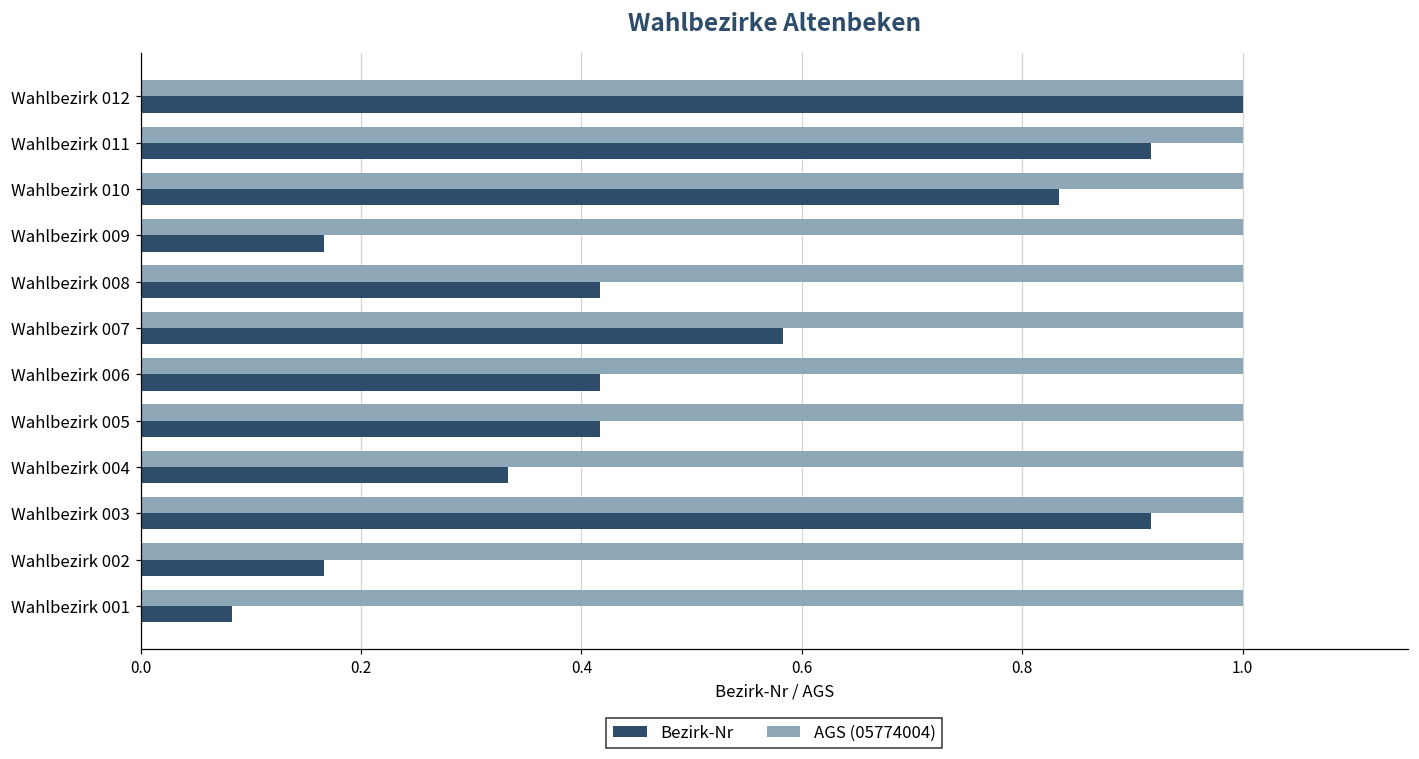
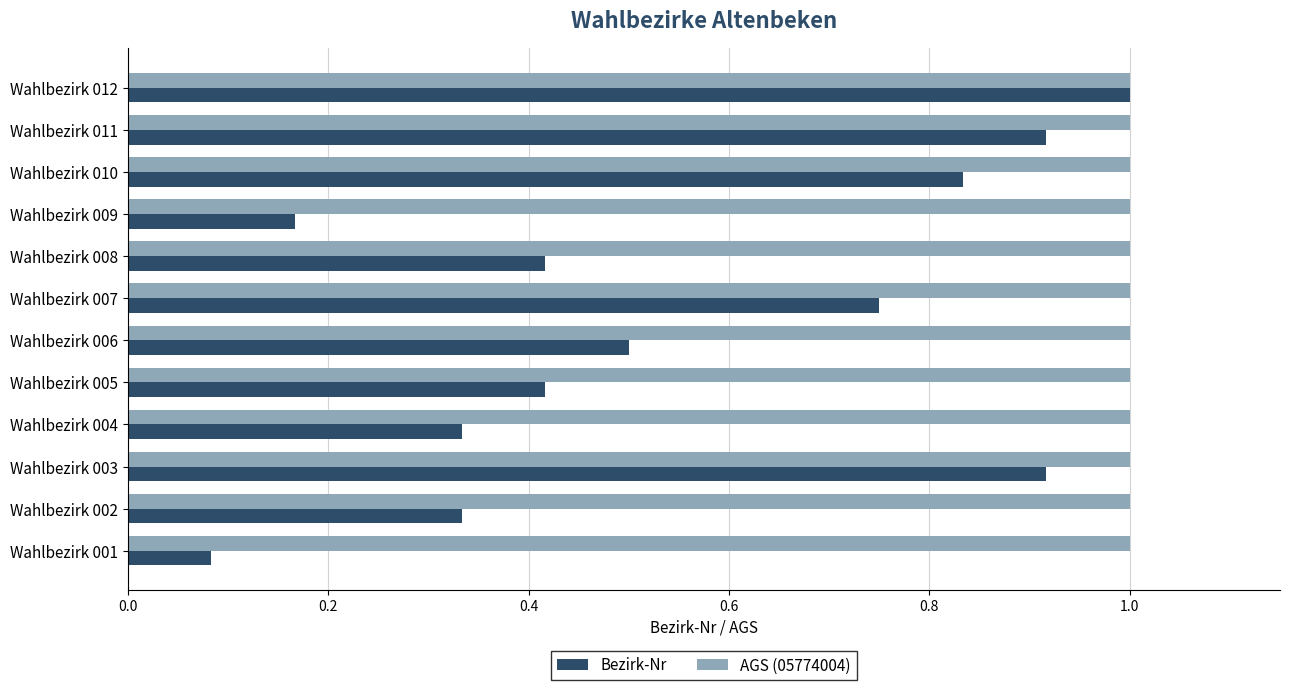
Bezirk-Nr, Wahlbezirk 007: 0.583 -> 0.750
Bezirk-Nr, Wahlbezirk 006: 0.417 -> 0.500
Bezirk-Nr, Wahlbezirk 002: 0.167 -> 0.333
